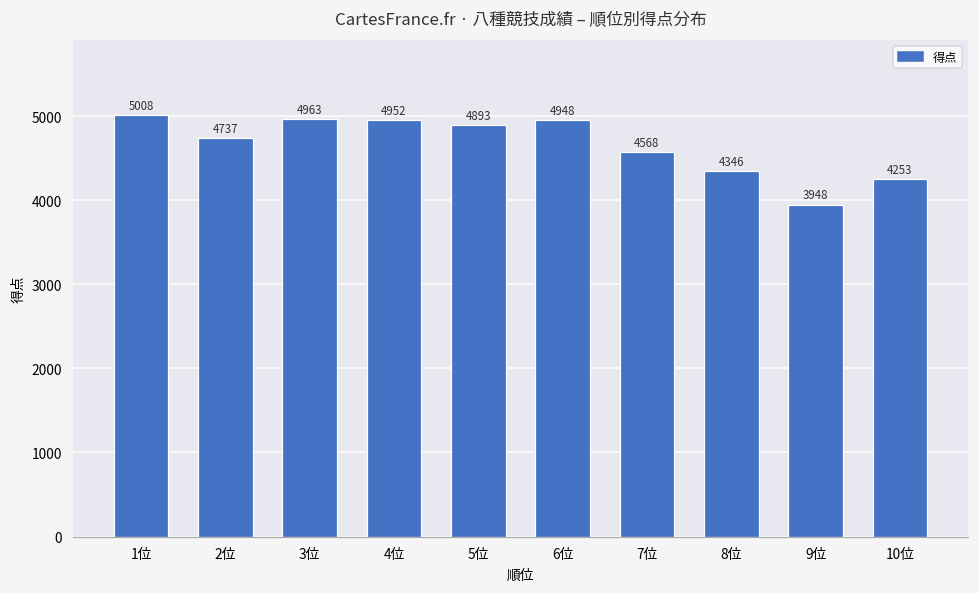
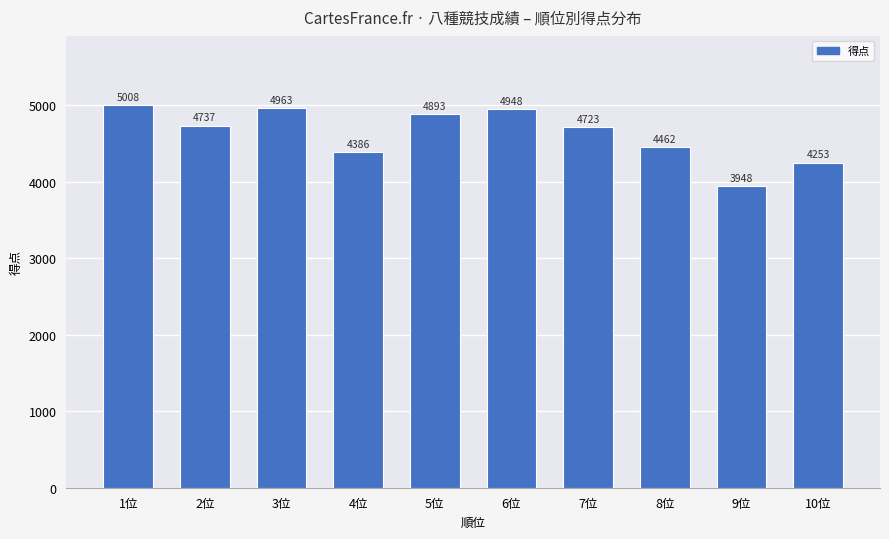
4位: 4952 -> 4386
7位: 4568 -> 4723
8位: 4346 -> 4462
